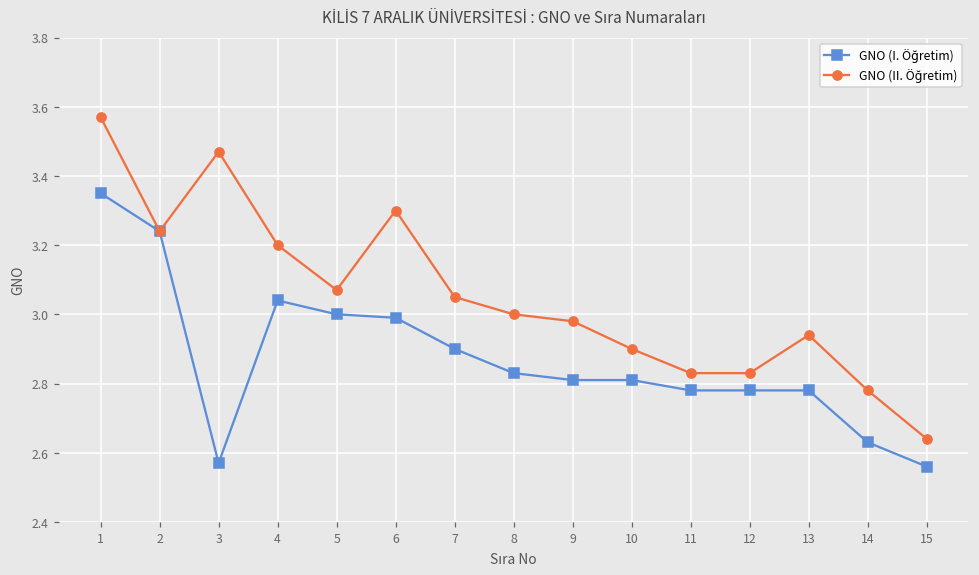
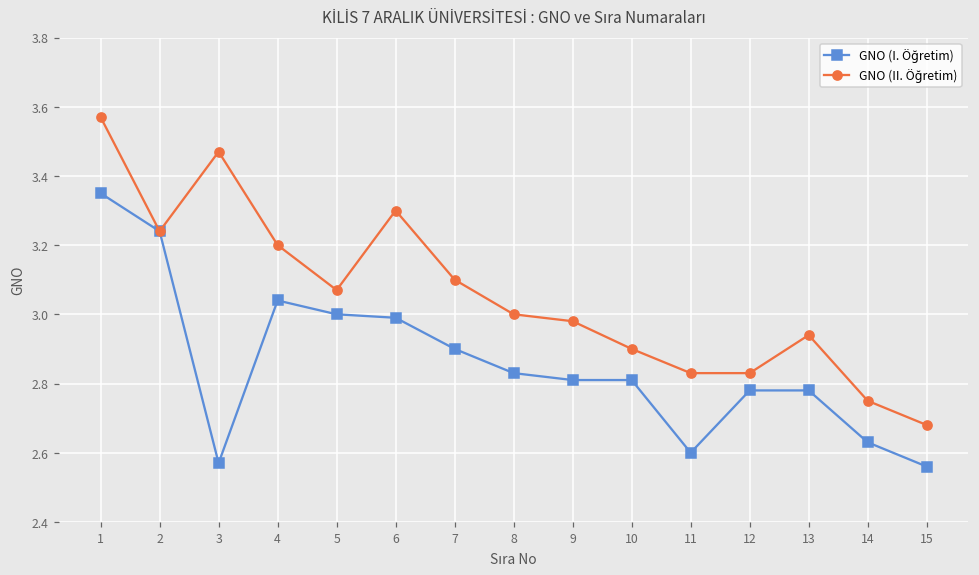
GNO (II. Öğretim), 7: 3.05 -> 3.10
GNO (I. Öğretim), 11: 2.78 -> 2.60
GNO (II. Öğretim), 14: 2.78 -> 2.75
GNO (II. Öğretim), 15: 2.64 -> 2.68
